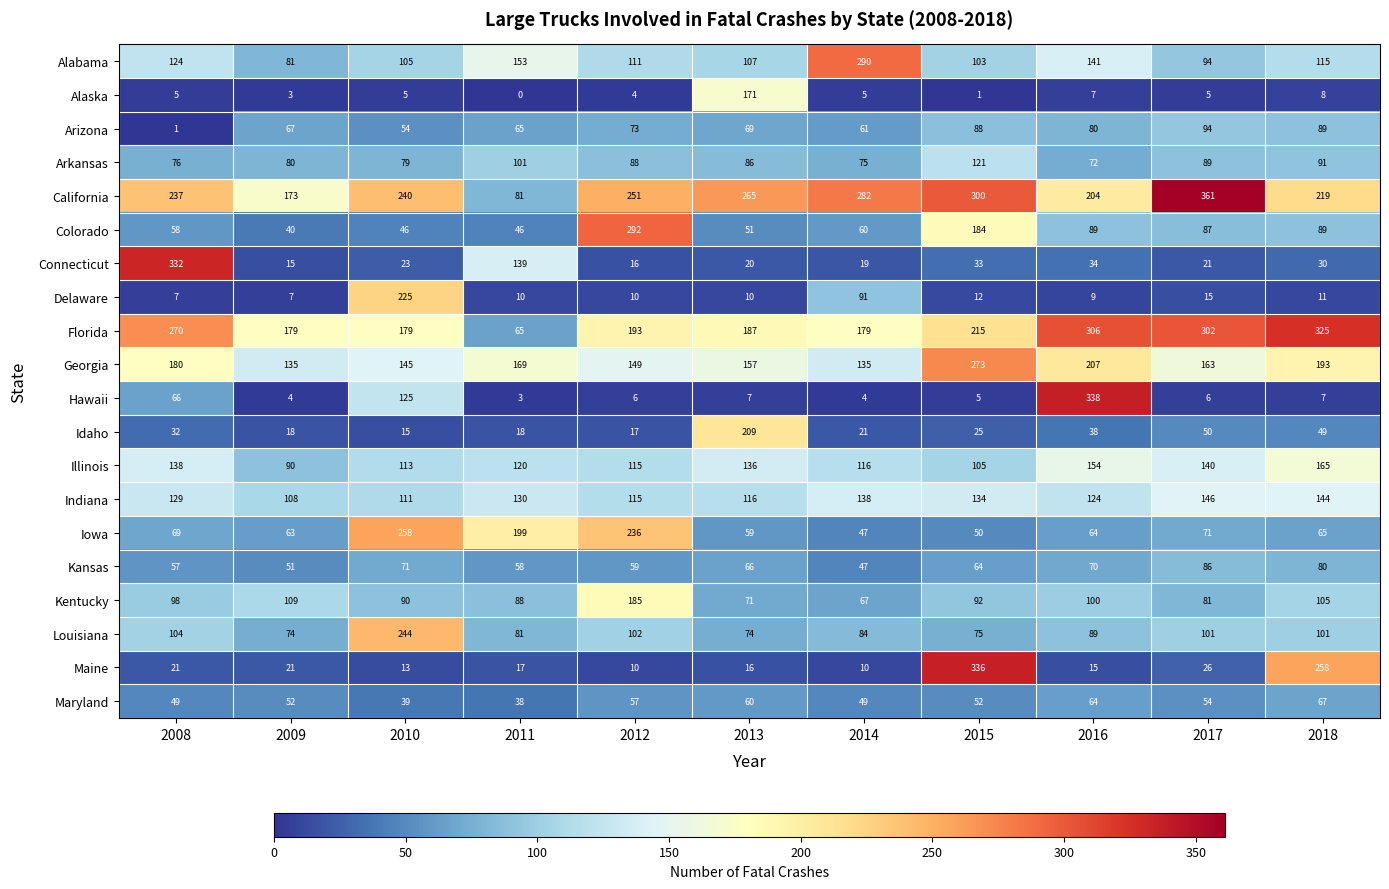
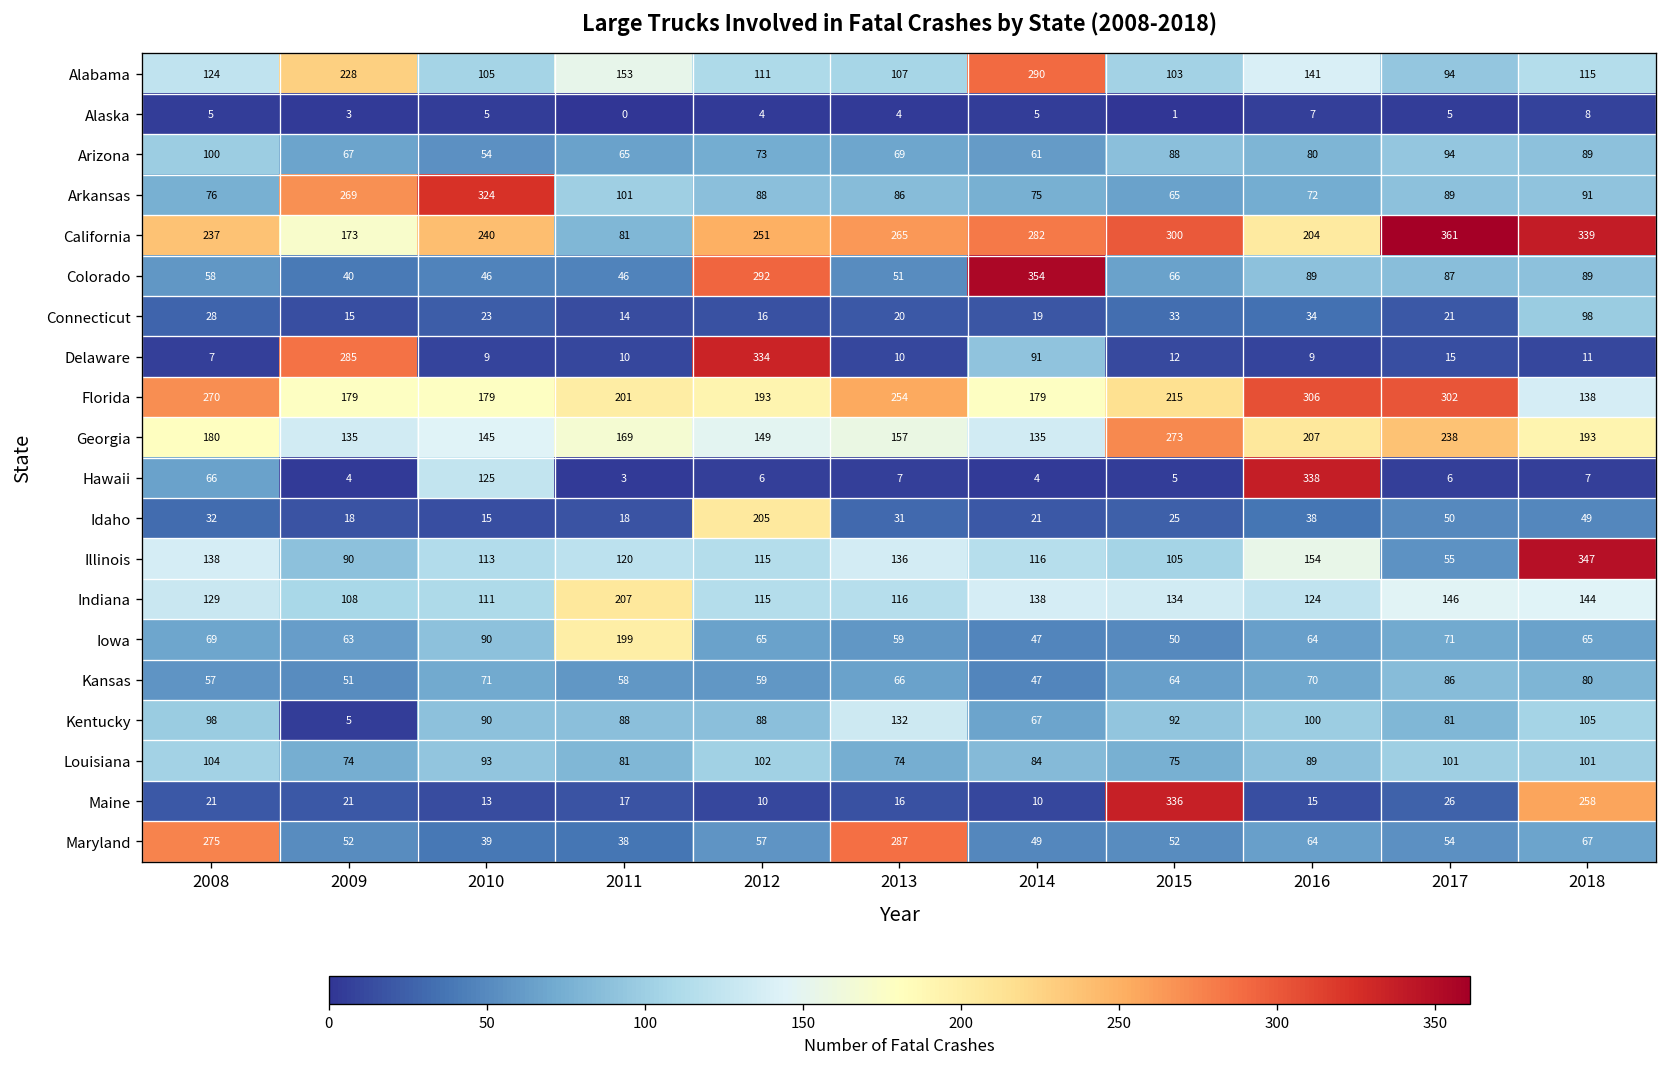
Alabama, 2009: 81 -> 228
Alaska, 2013: 171 -> 4
Arizona, 2008: 1 -> 100
Arkansas, 2009: 80 -> 269
Arkansas, 2010: 79 -> 324
Arkansas, 2015: 121 -> 65
California, 2018: 219 -> 339
Colorado, 2014: 60 -> 354
Colorado, 2015: 184 -> 66
Connecticut, 2008: 332 -> 28
Connecticut, 2011: 139 -> 14
Connecticut, 2018: 30 -> 98
Delaware, 2009: 7 -> 285
Delaware, 2010: 225 -> 9
Delaware, 2012: 10 -> 334
Florida, 2011: 65 -> 201
Florida, 2013: 187 -> 254
Florida, 2018: 325 -> 138
Georgia, 2017: 163 -> 238
Idaho, 2012: 17 -> 205
Idaho, 2013: 209 -> 31
Illinois, 2017: 140 -> 55
Illinois, 2018: 165 -> 347
Indiana, 2011: 130 -> 207
Iowa, 2010: 258 -> 90
Iowa, 2012: 236 -> 65
Kentucky, 2009: 109 -> 5
Kentucky, 2012: 185 -> 88
Kentucky, 2013: 71 -> 132
Louisiana, 2010: 244 -> 93
Maryland, 2008: 49 -> 275
Maryland, 2013: 60 -> 287
